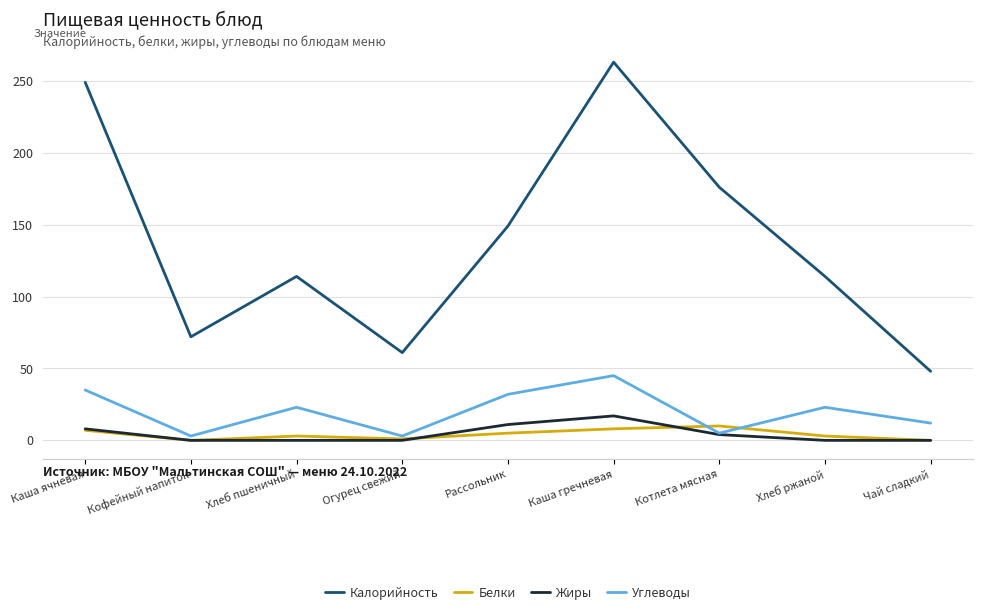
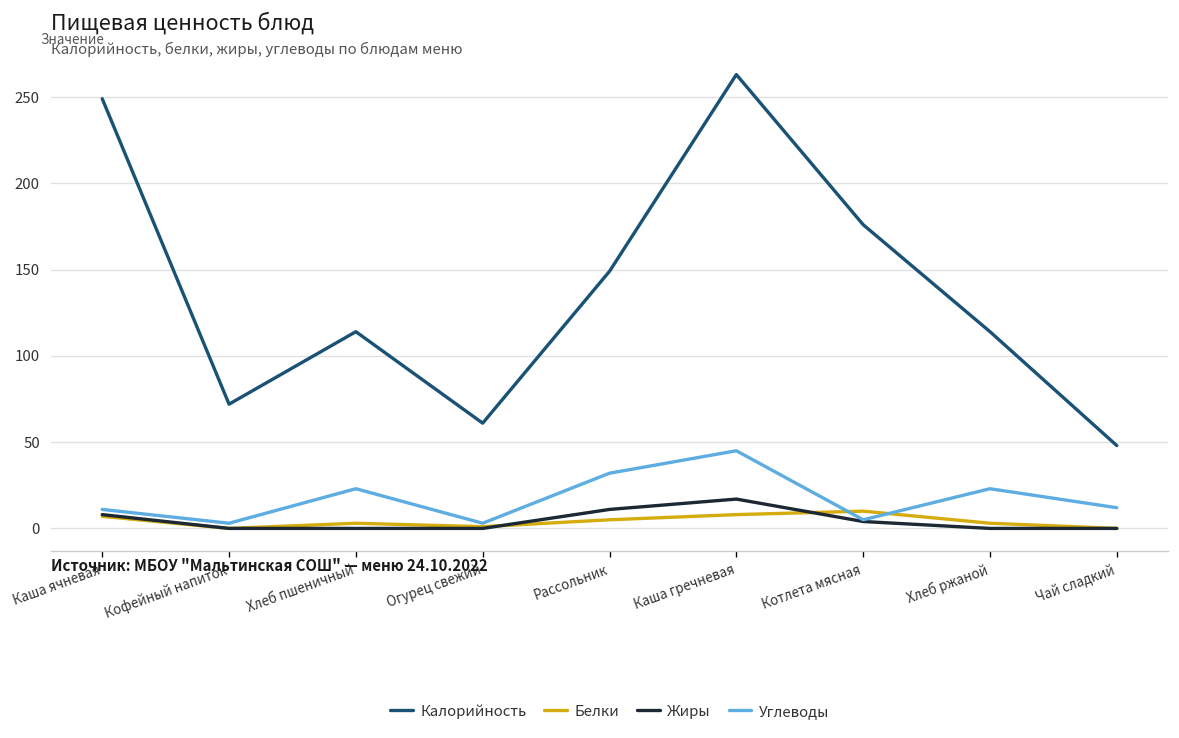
Углеводы, Каша ячневая: 35 -> 11
